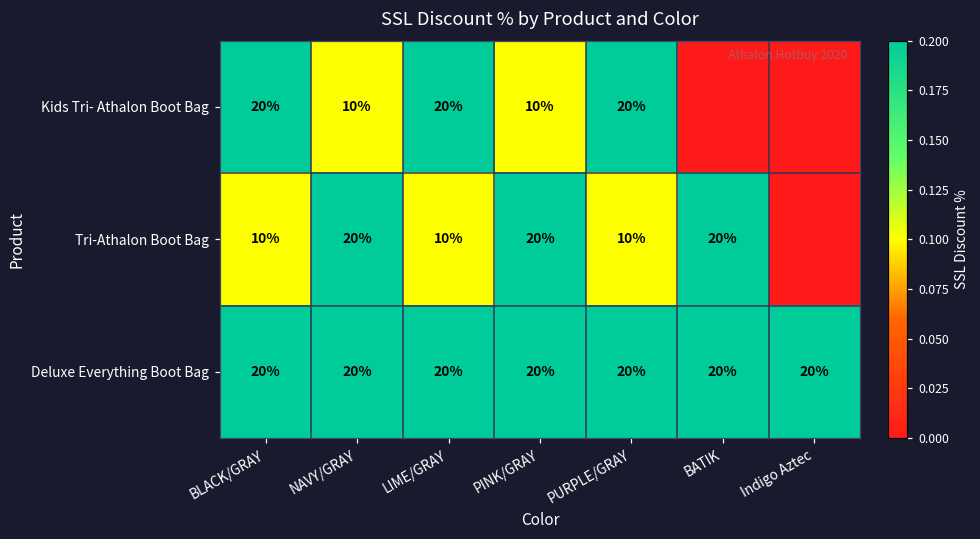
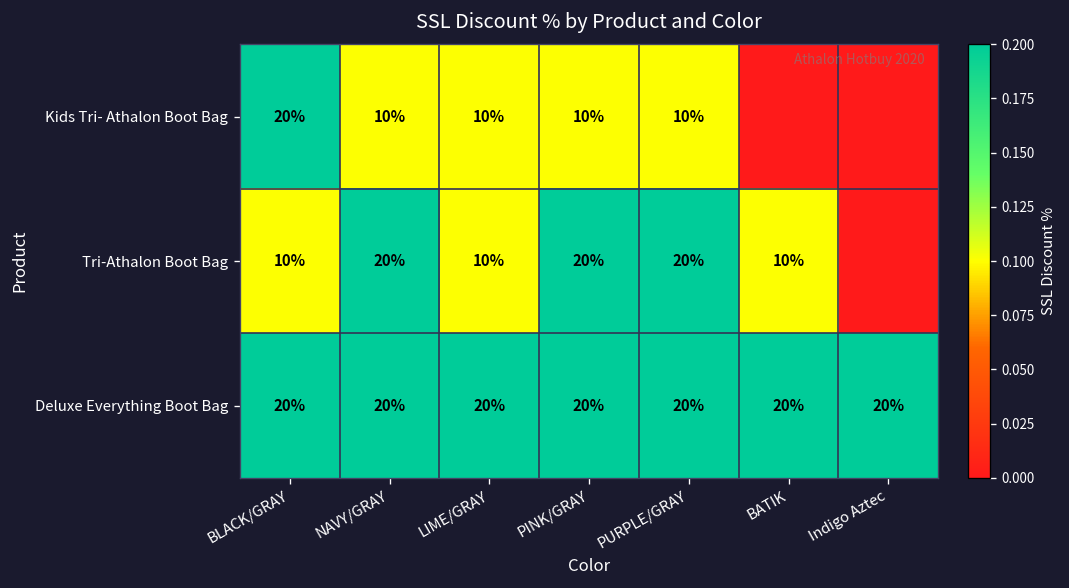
Kids Tri- Athalon Boot Bag, LIME/GRAY: 20% -> 10%
Kids Tri- Athalon Boot Bag, PURPLE/GRAY: 20% -> 10%
Tri-Athalon Boot Bag, PURPLE/GRAY: 10% -> 20%
Tri-Athalon Boot Bag, BATIK: 20% -> 10%
